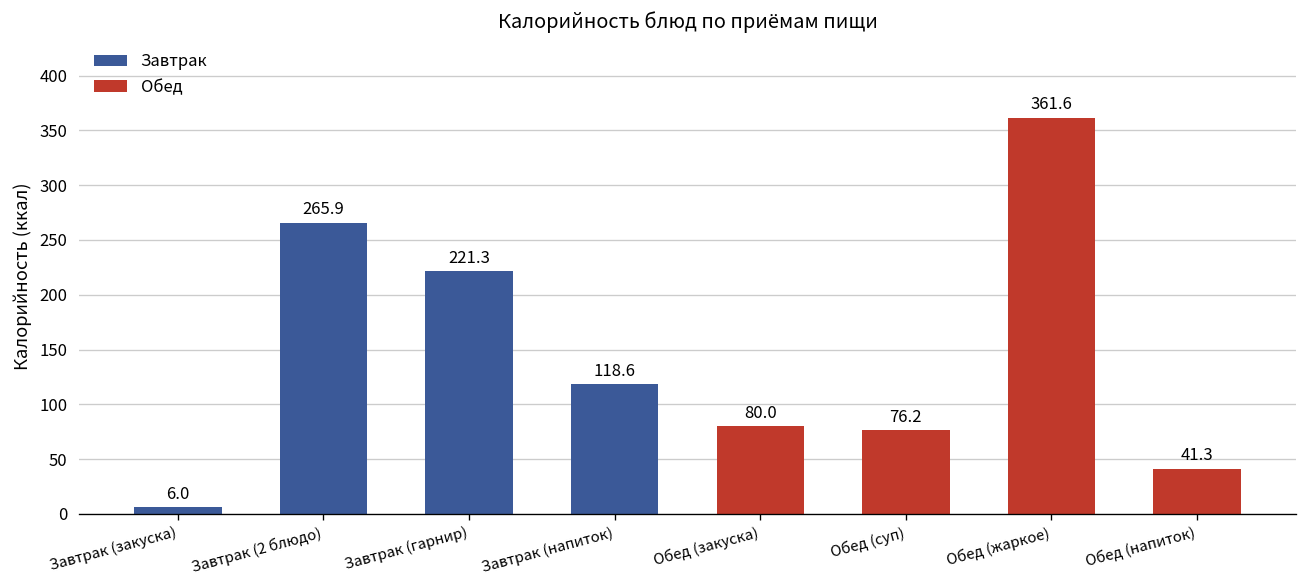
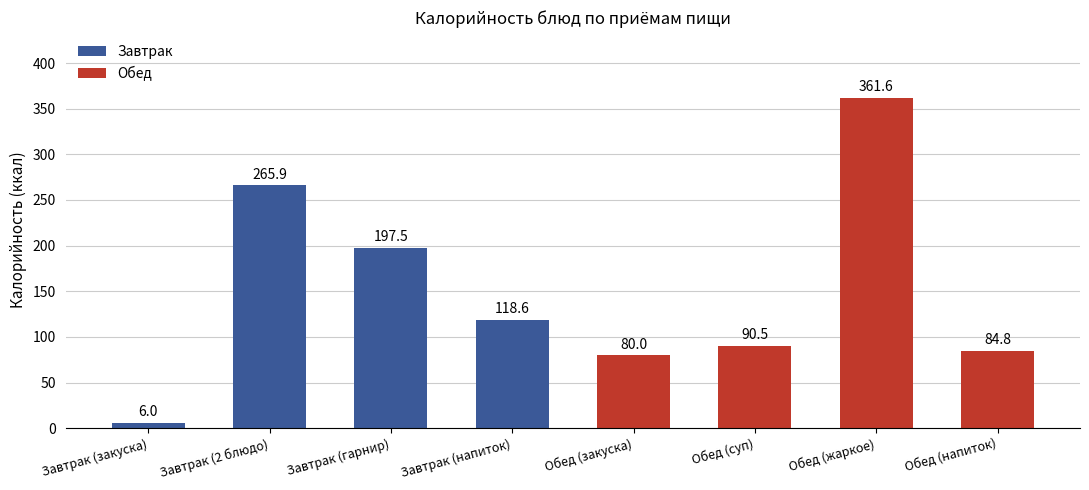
Завтрак (гарнир): 221.3 -> 197.5
Обед (суп): 76.2 -> 90.5
Обед (напиток): 41.3 -> 84.8
